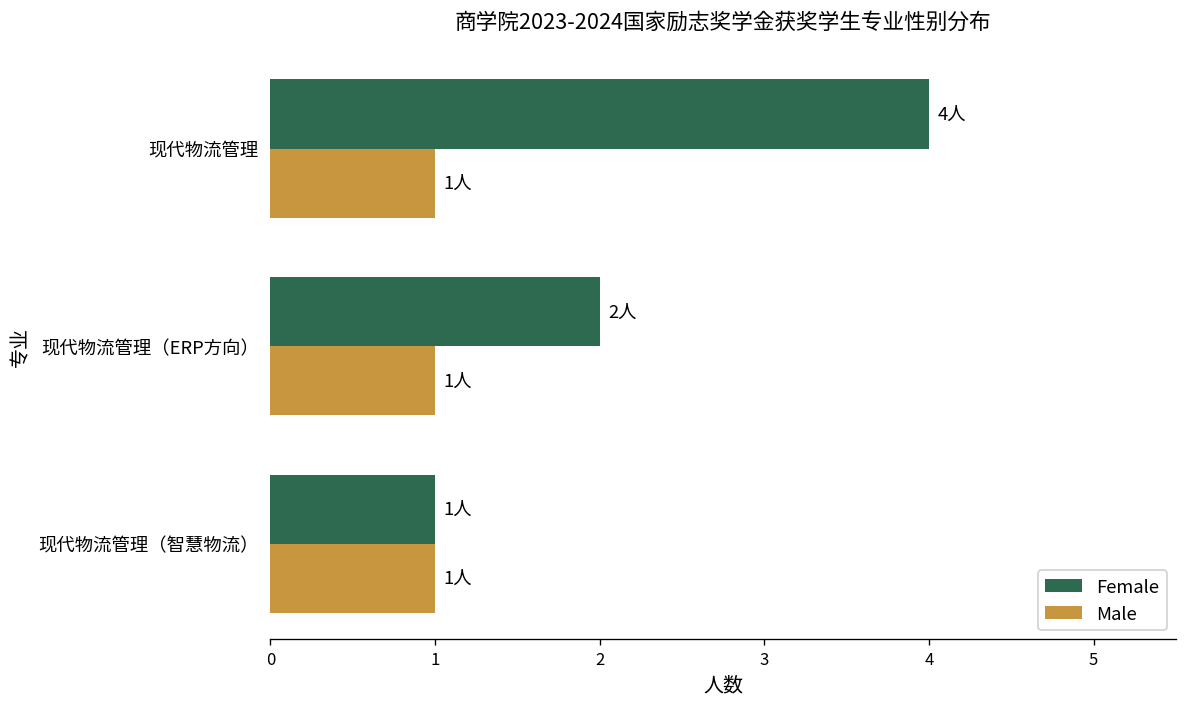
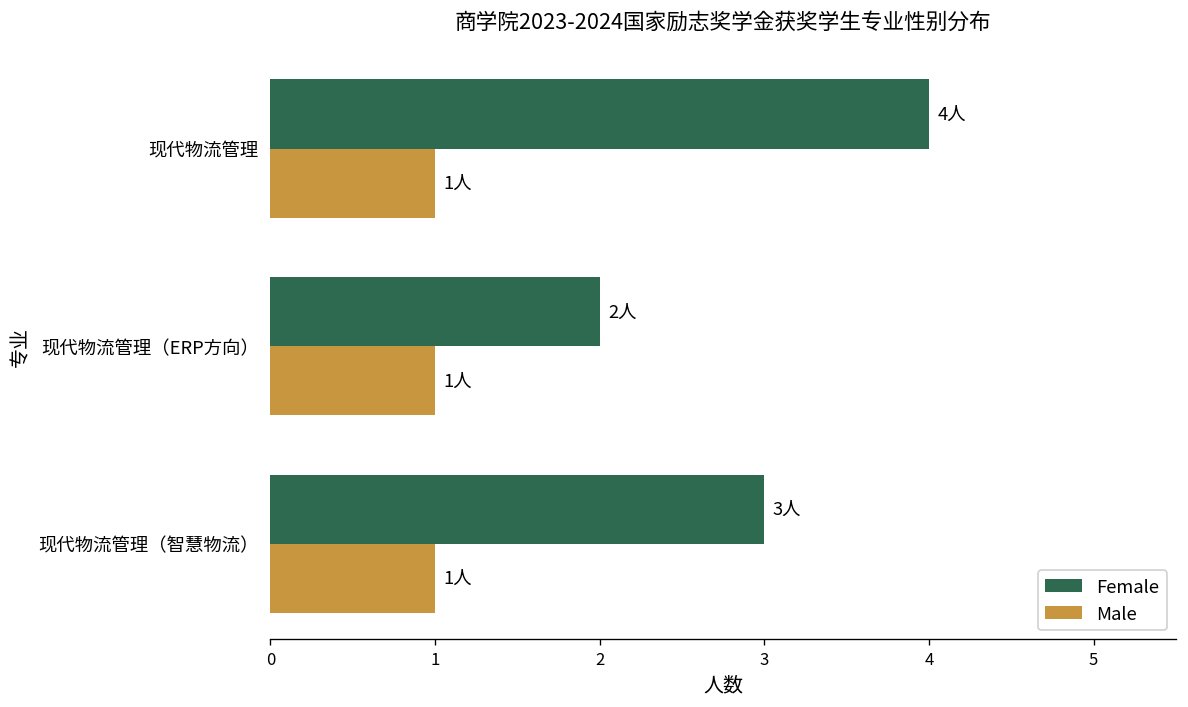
Female, 现代物流管理（智慧物流）: 1人 -> 3人
